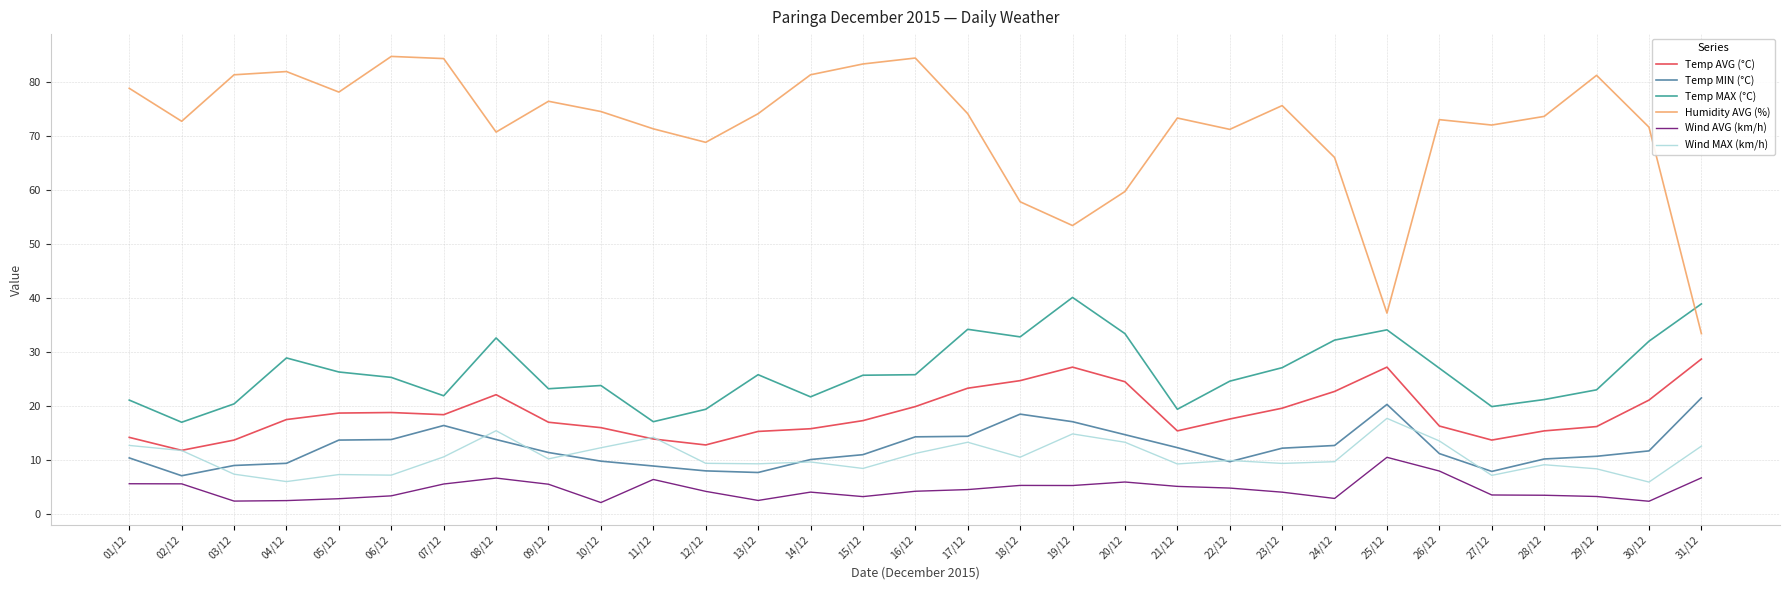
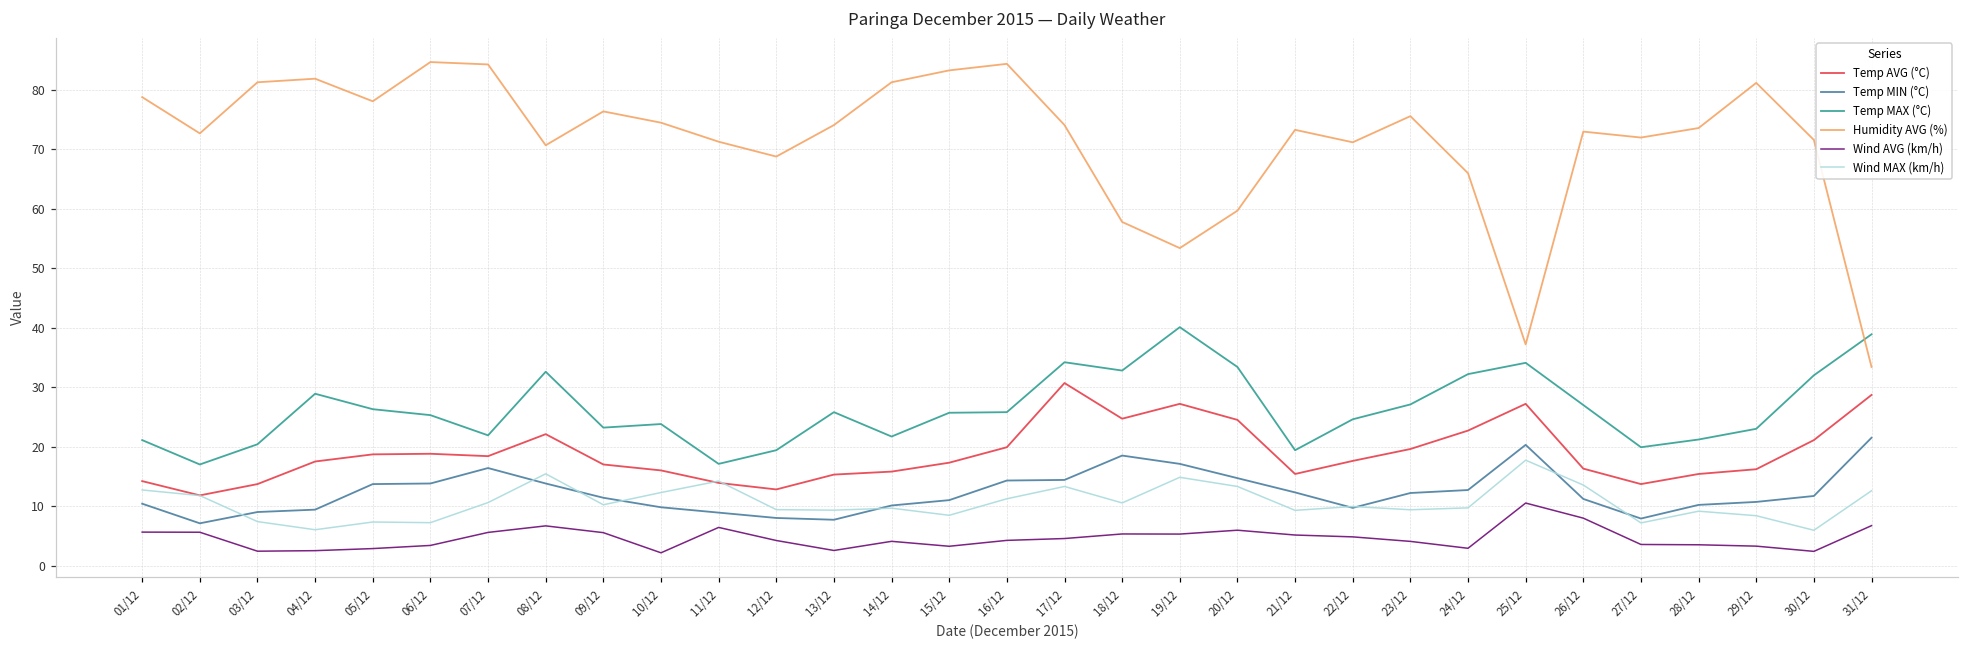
Temp AVG (°C), 17/12: 23 -> 31
